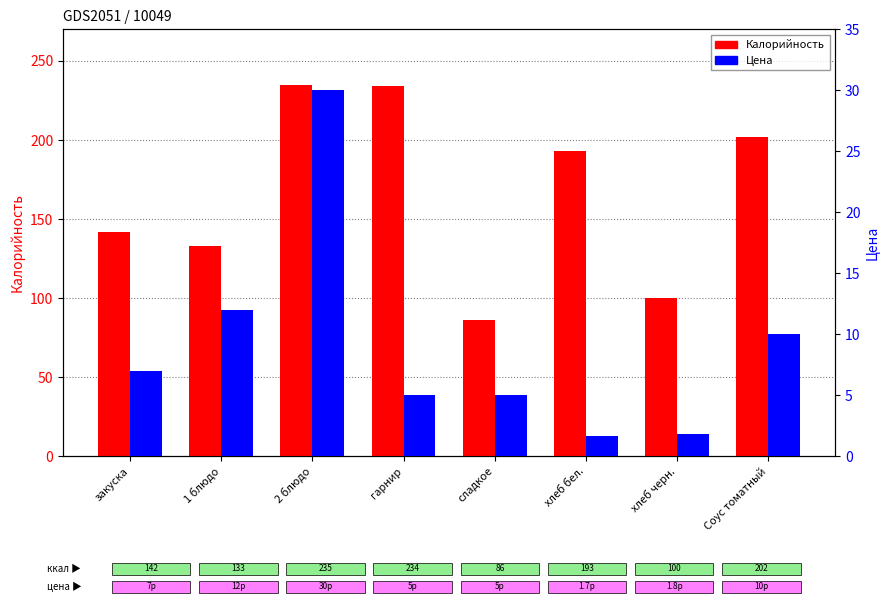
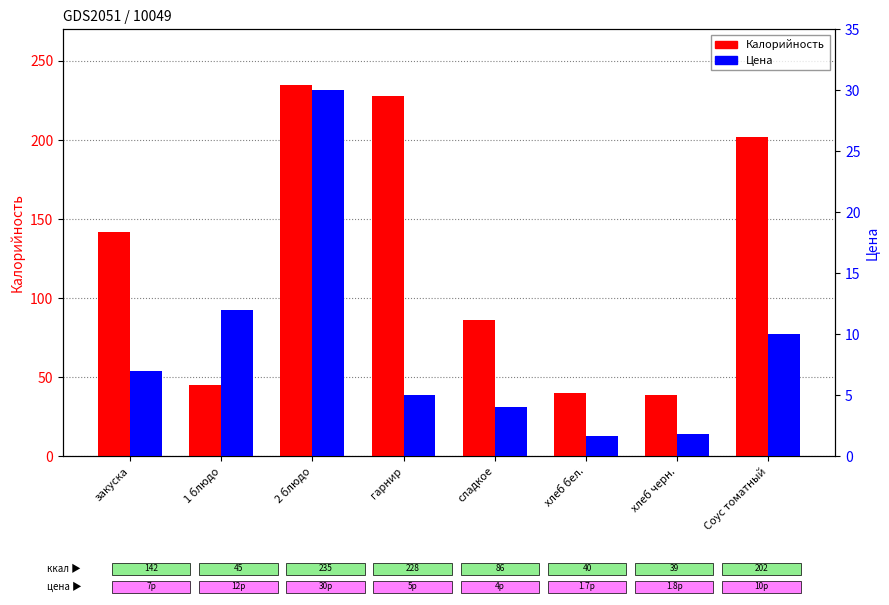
Калорийность, 1 блюдо: 133 -> 45
Калорийность, гарнир: 234 -> 228
Калорийность, хлеб бел.: 193 -> 40
Калорийность, хлеб черн.: 100 -> 39
Цена, сладкое: 5р -> 4р
